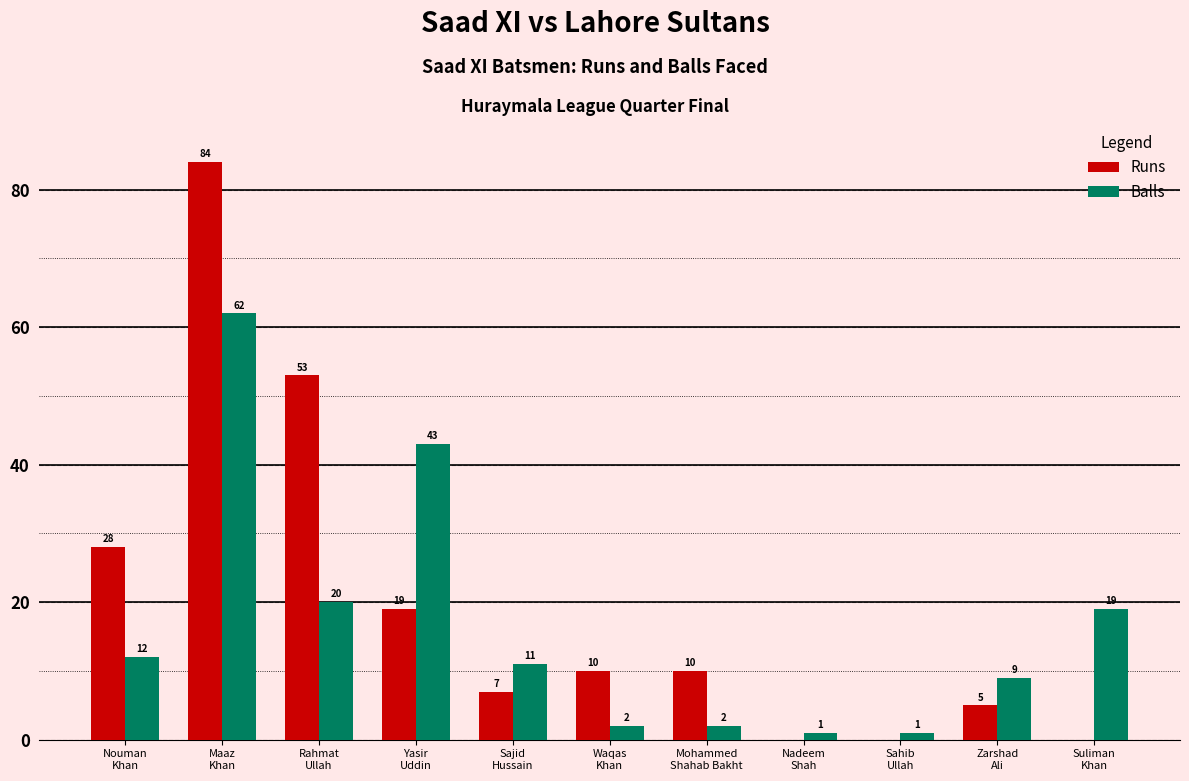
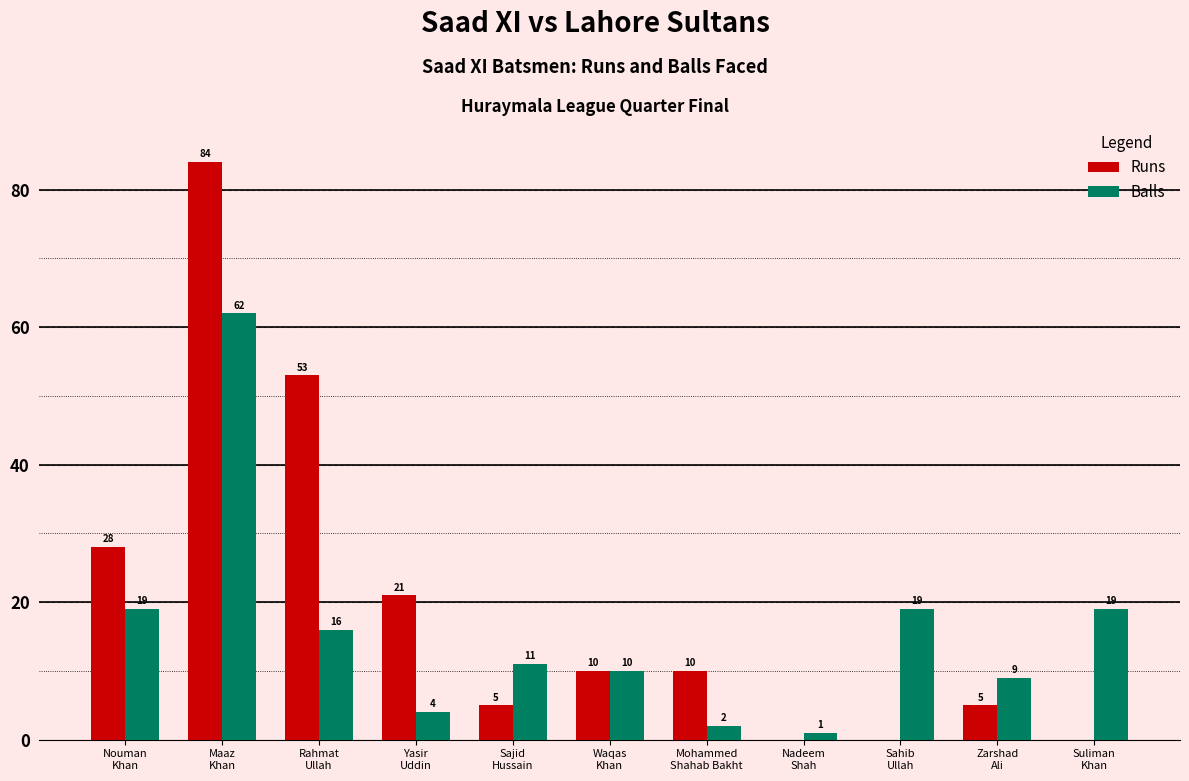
Balls, Nouman Khan: 12 -> 19
Balls, Rahmat Ullah: 20 -> 16
Runs, Yasir Uddin: 19 -> 21
Balls, Yasir Uddin: 43 -> 4
Runs, Sajid Hussain: 7 -> 5
Balls, Waqas Khan: 2 -> 10
Balls, Sahib Ullah: 1 -> 19
